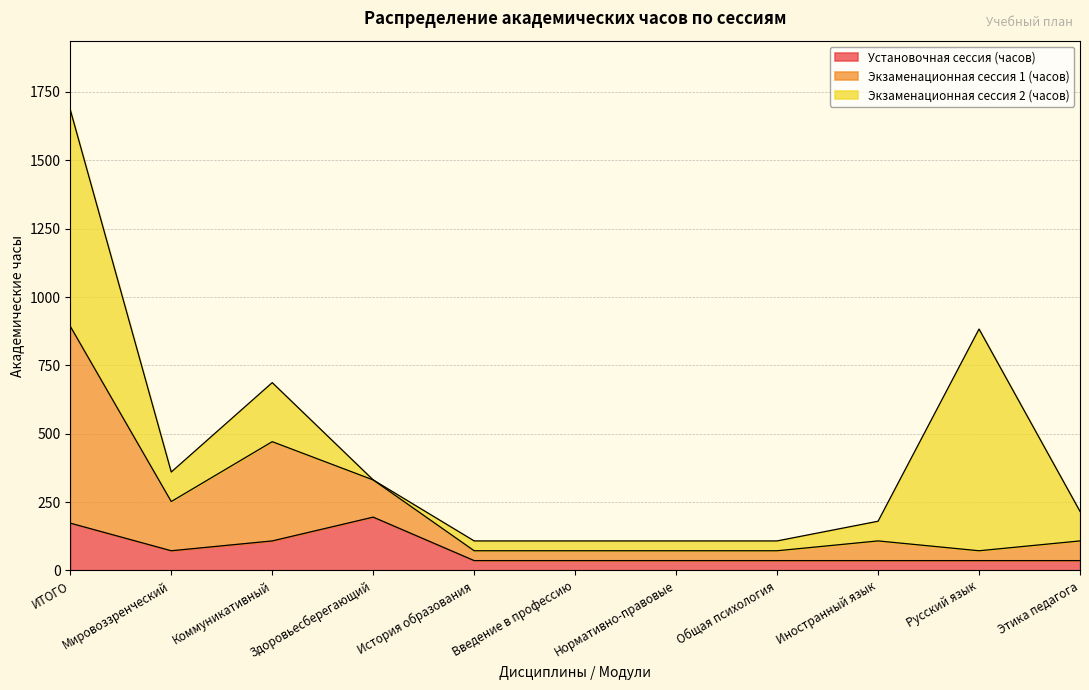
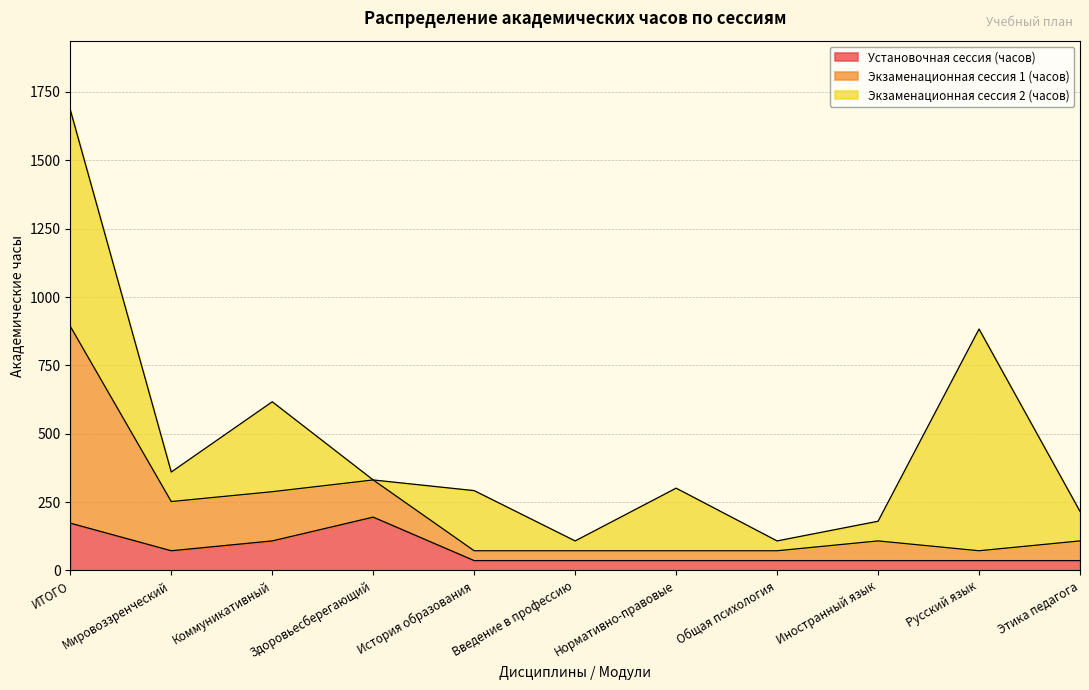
Экзаменационная сессия 1 (часов), Коммуникативный: 360 -> 180
Экзаменационная сессия 2 (часов), Коммуникативный: 220 -> 330
Экзаменационная сессия 2 (часов), История образования: 40 -> 220
Экзаменационная сессия 2 (часов), Нормативно-правовые: 40 -> 230
